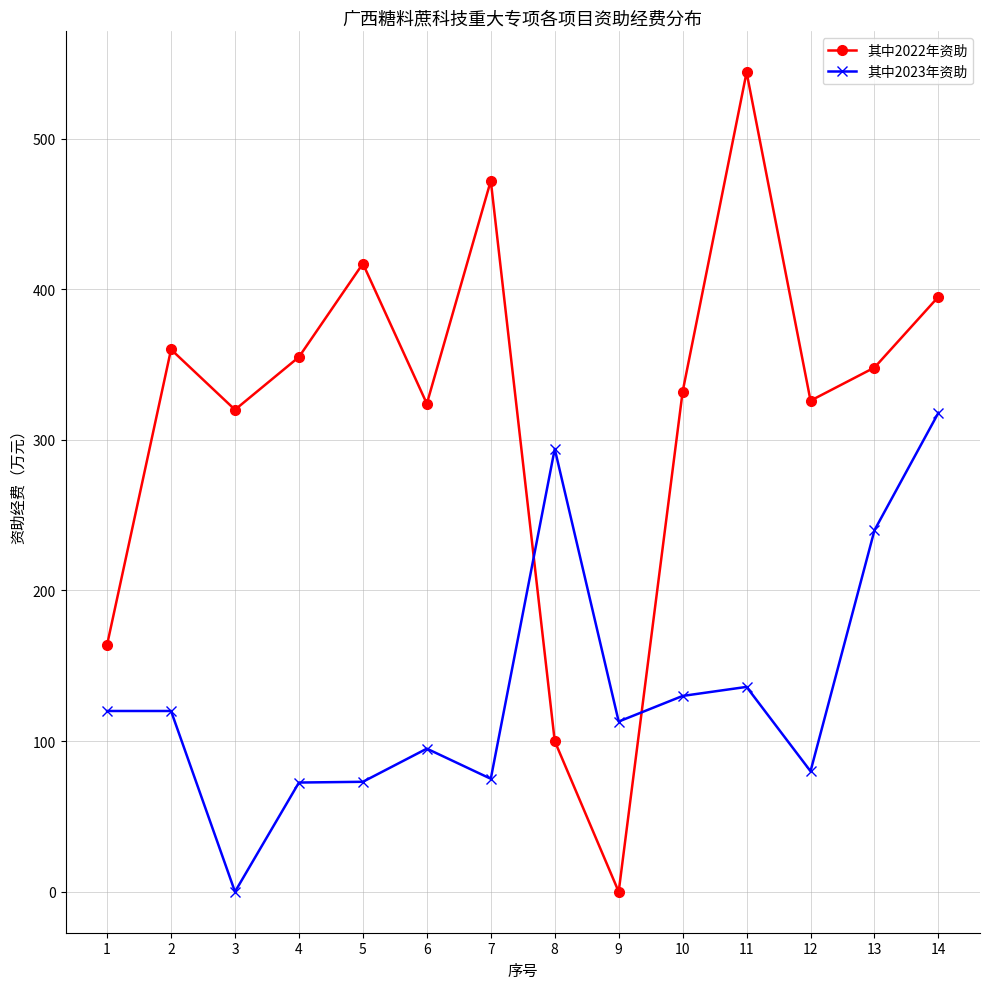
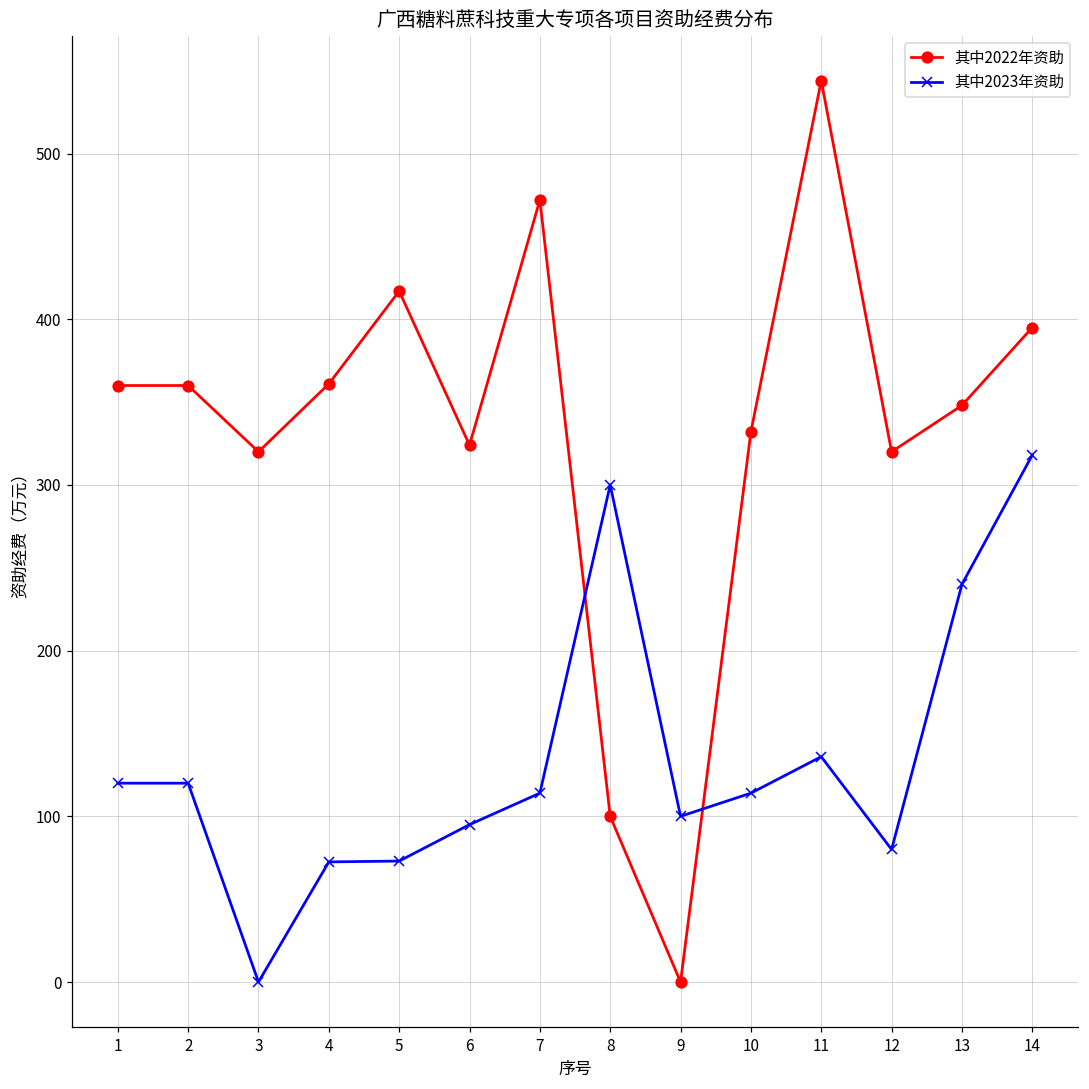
其中2022年资助, 1: 164 -> 360
其中2022年资助, 4: 355 -> 361
其中2023年资助, 7: 75 -> 114
其中2023年资助, 8: 294 -> 300
其中2023年资助, 9: 113 -> 100
其中2023年资助, 10: 130 -> 114
其中2022年资助, 12: 326 -> 320
